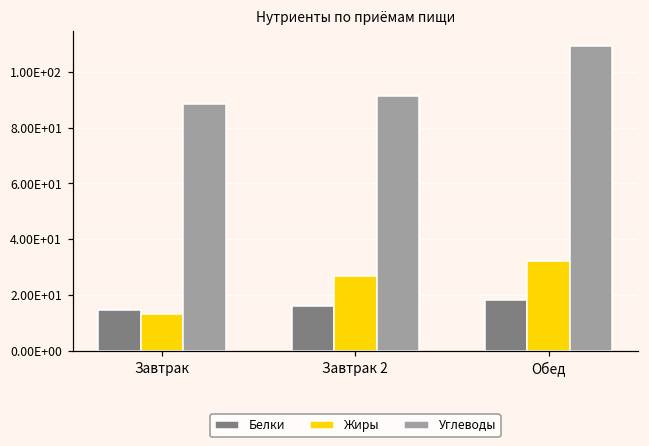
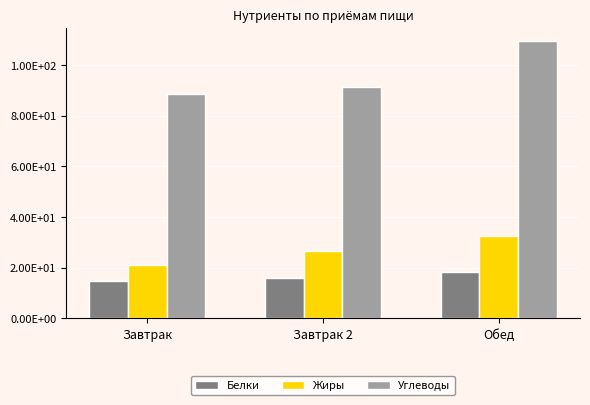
Жиры, Завтрак: 13 -> 21
